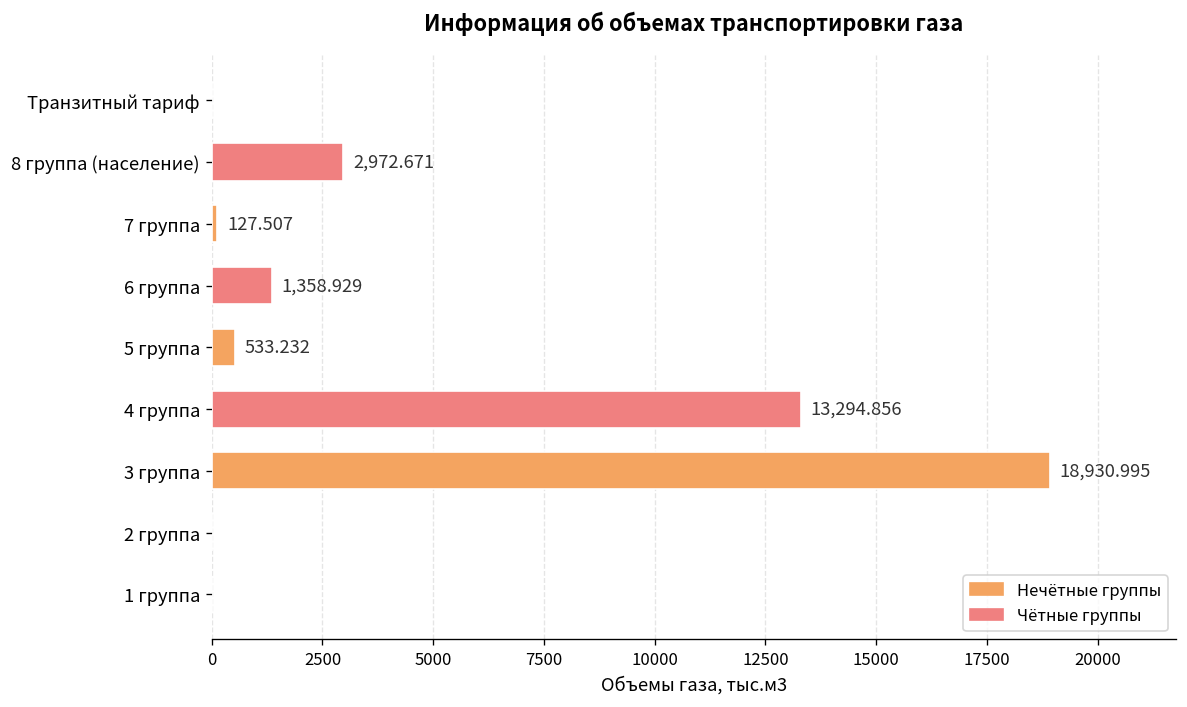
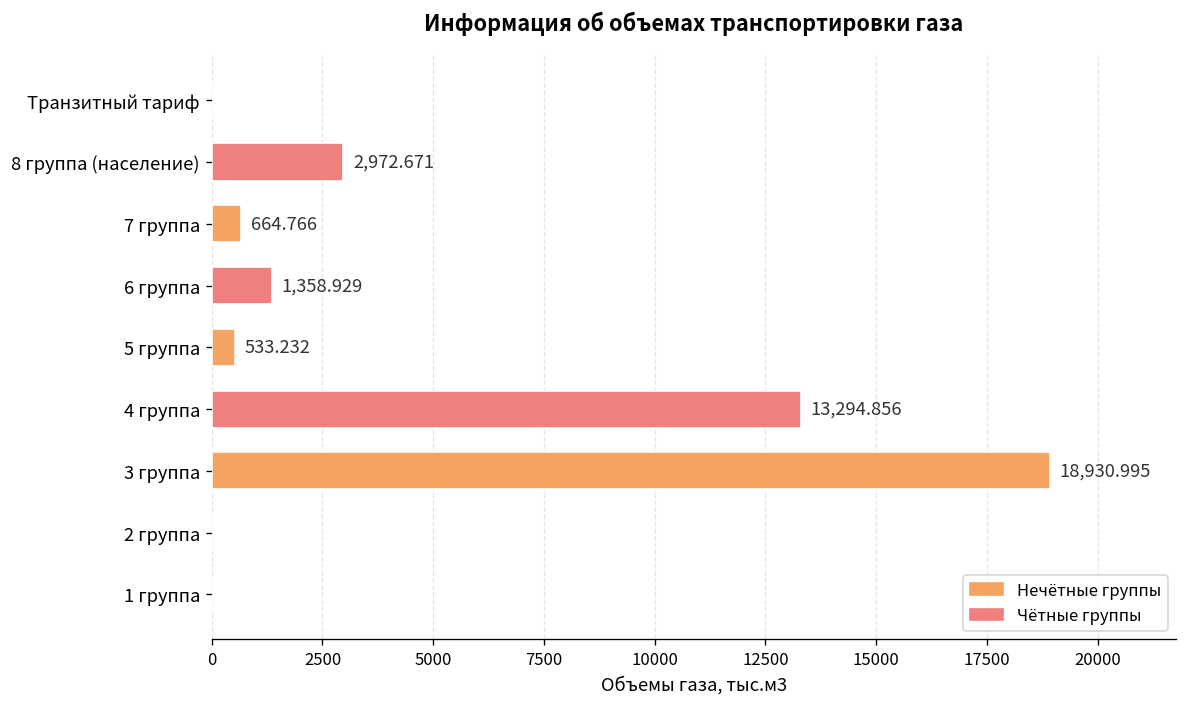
7 группа: 127.507 -> 664.766
